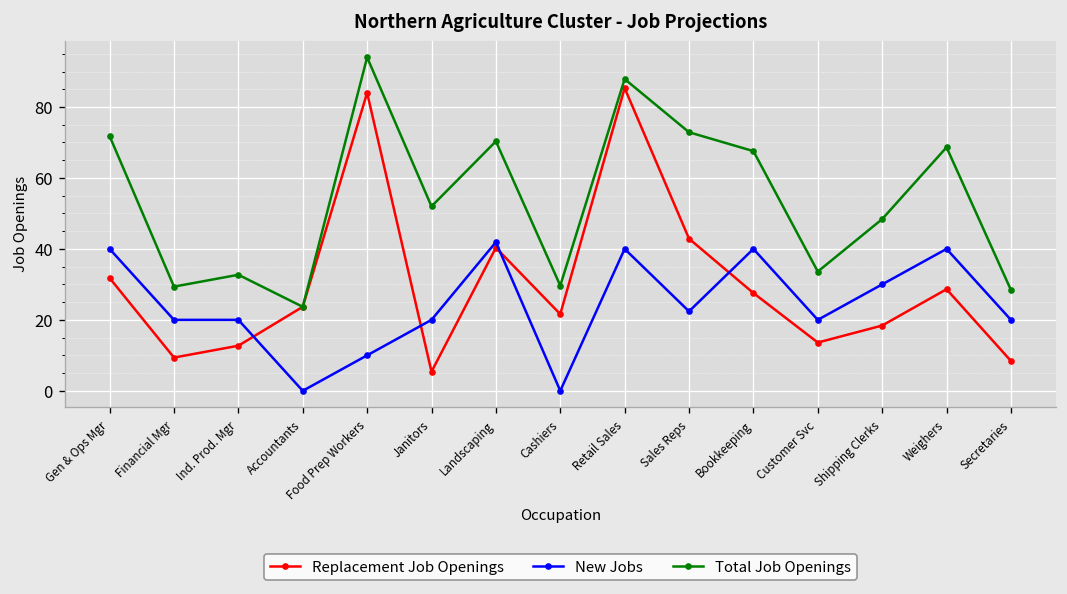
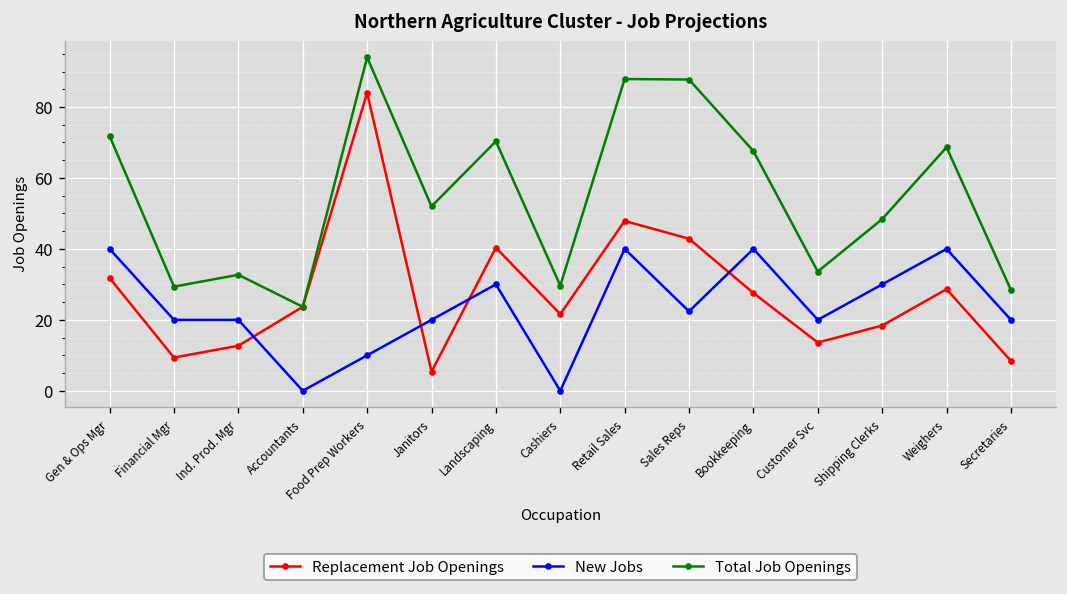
New Jobs, Landscaping: 42 -> 30
Replacement Job Openings, Retail Sales: 85 -> 48
Total Job Openings, Sales Reps: 73 -> 88
